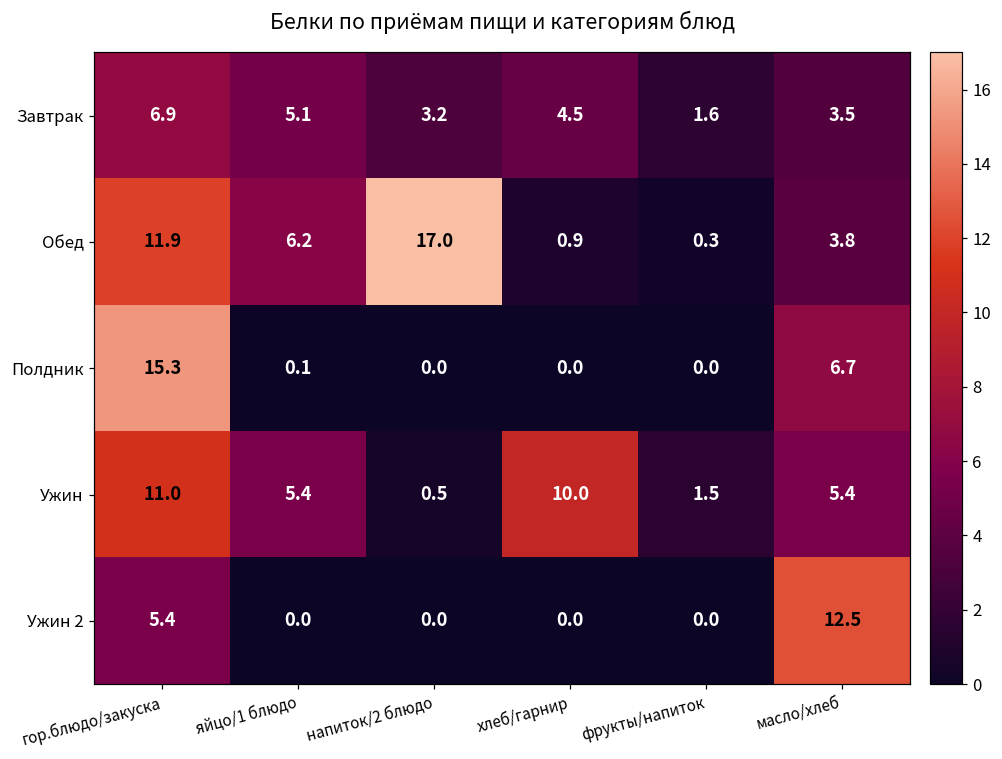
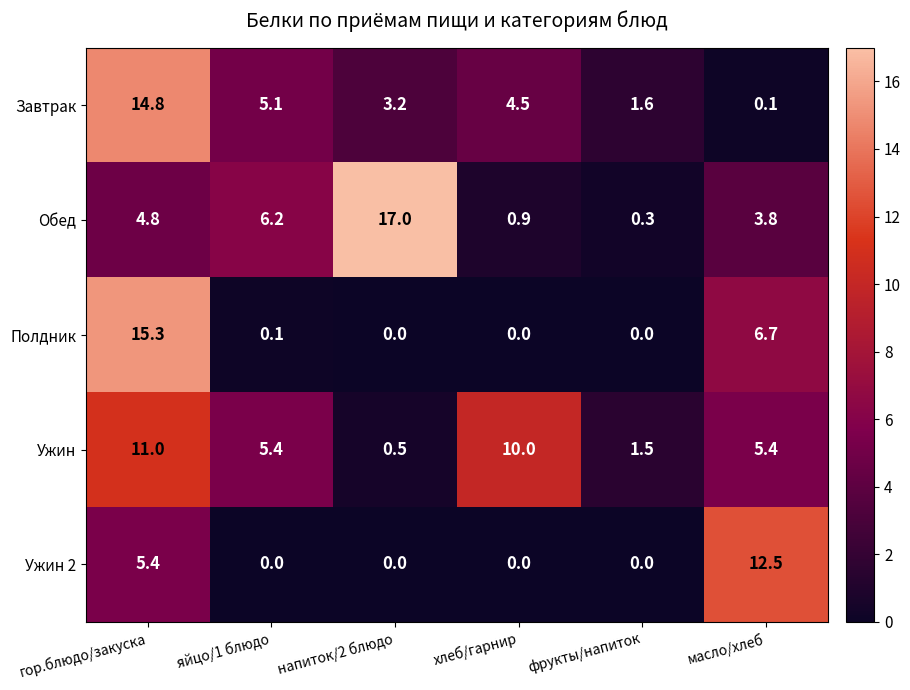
Завтрак, гор.блюдо/закуска: 6.9 -> 14.8
Завтрак, масло/хлеб: 3.5 -> 0.1
Обед, гор.блюдо/закуска: 11.9 -> 4.8
